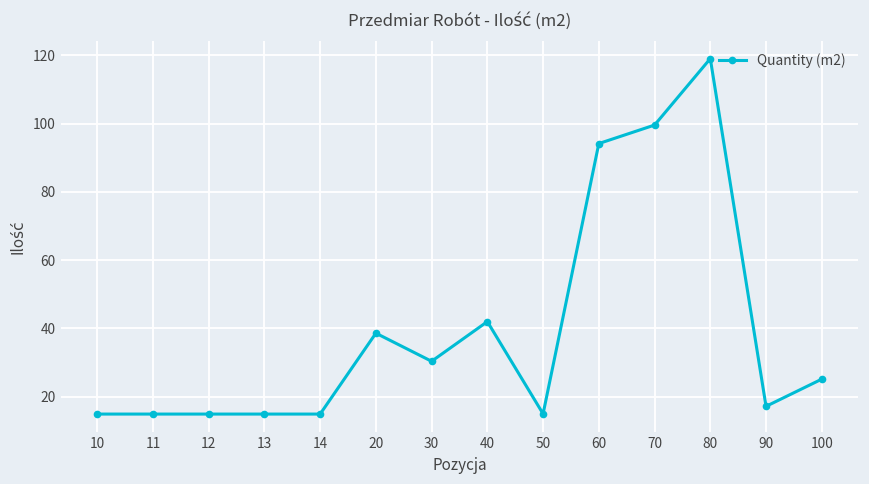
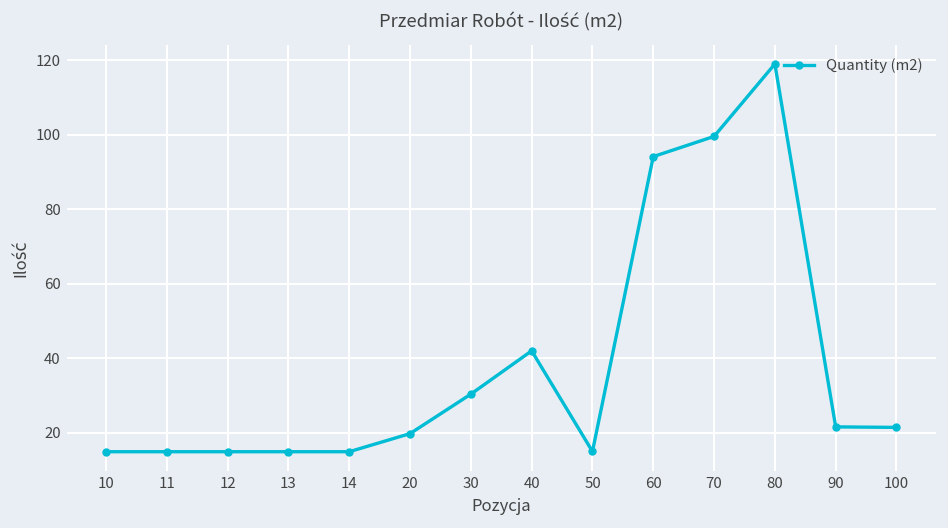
20: 39 -> 20
90: 17 -> 22
100: 25 -> 21
